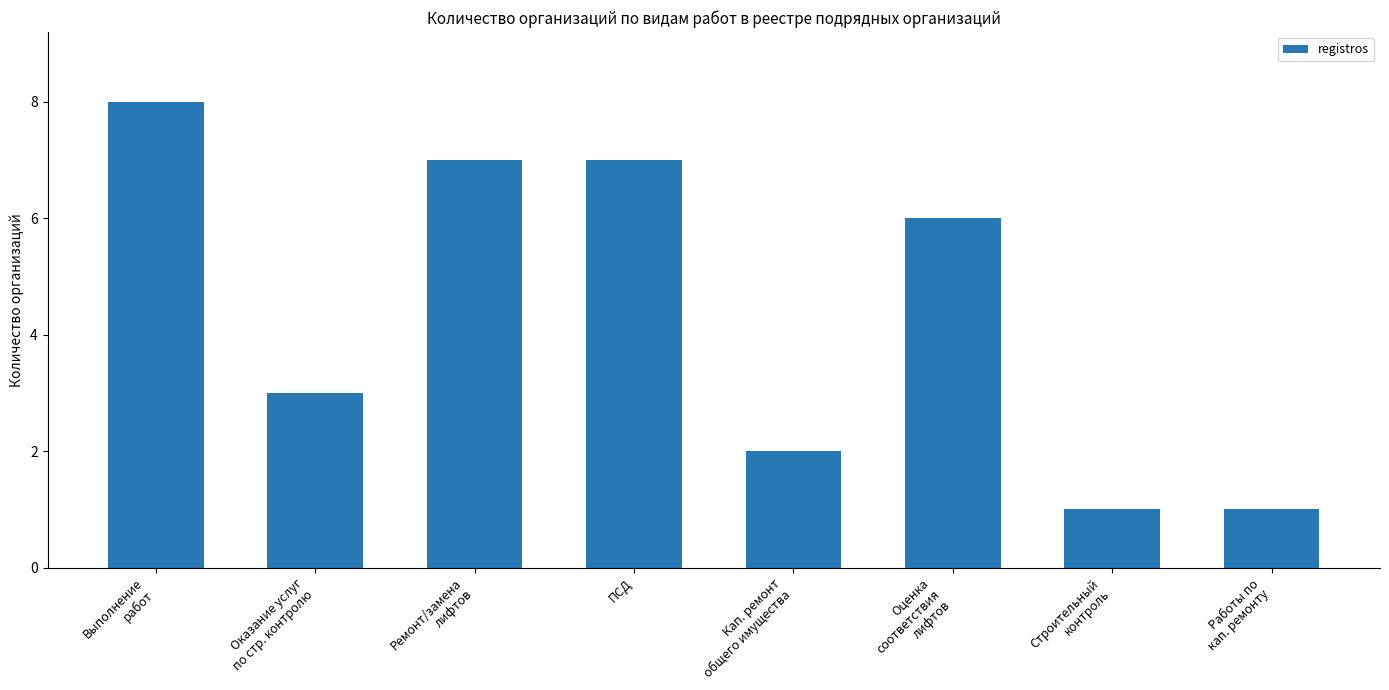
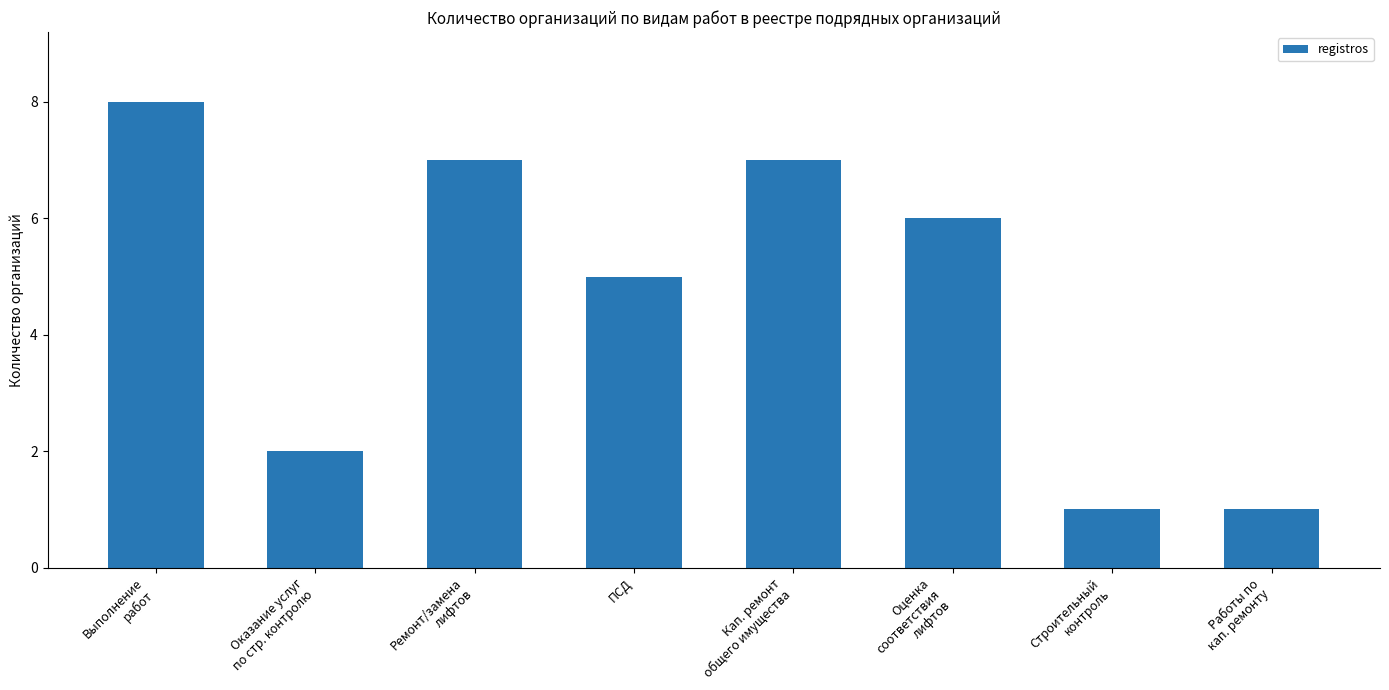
Оказание услуг по стр. контролю: 3 -> 2
ПСД: 7 -> 5
Кап. ремонт общего имущества: 2 -> 7
